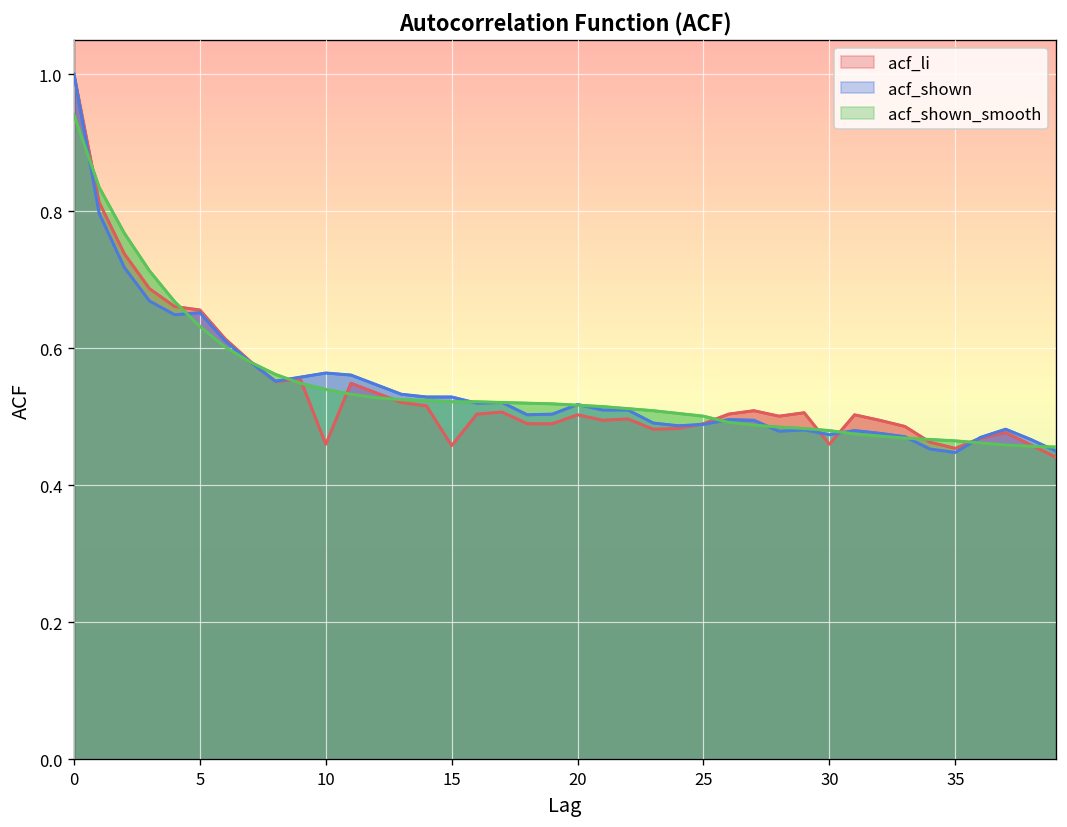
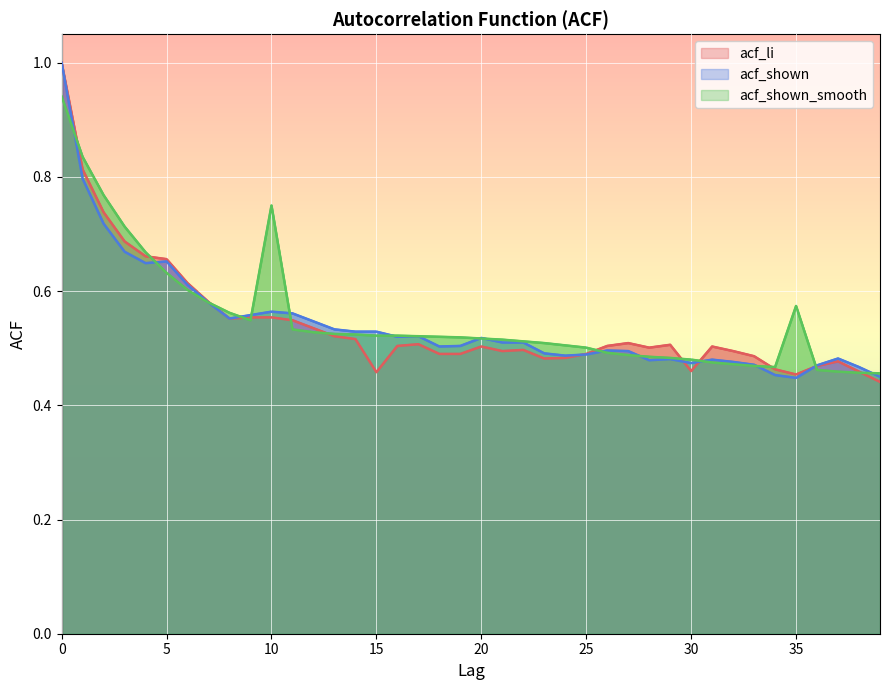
acf_li, 10: 0.46 -> 0.55
acf_shown_smooth, 10: 0.54 -> 0.75
acf_shown_smooth, 35: 0.47 -> 0.57
